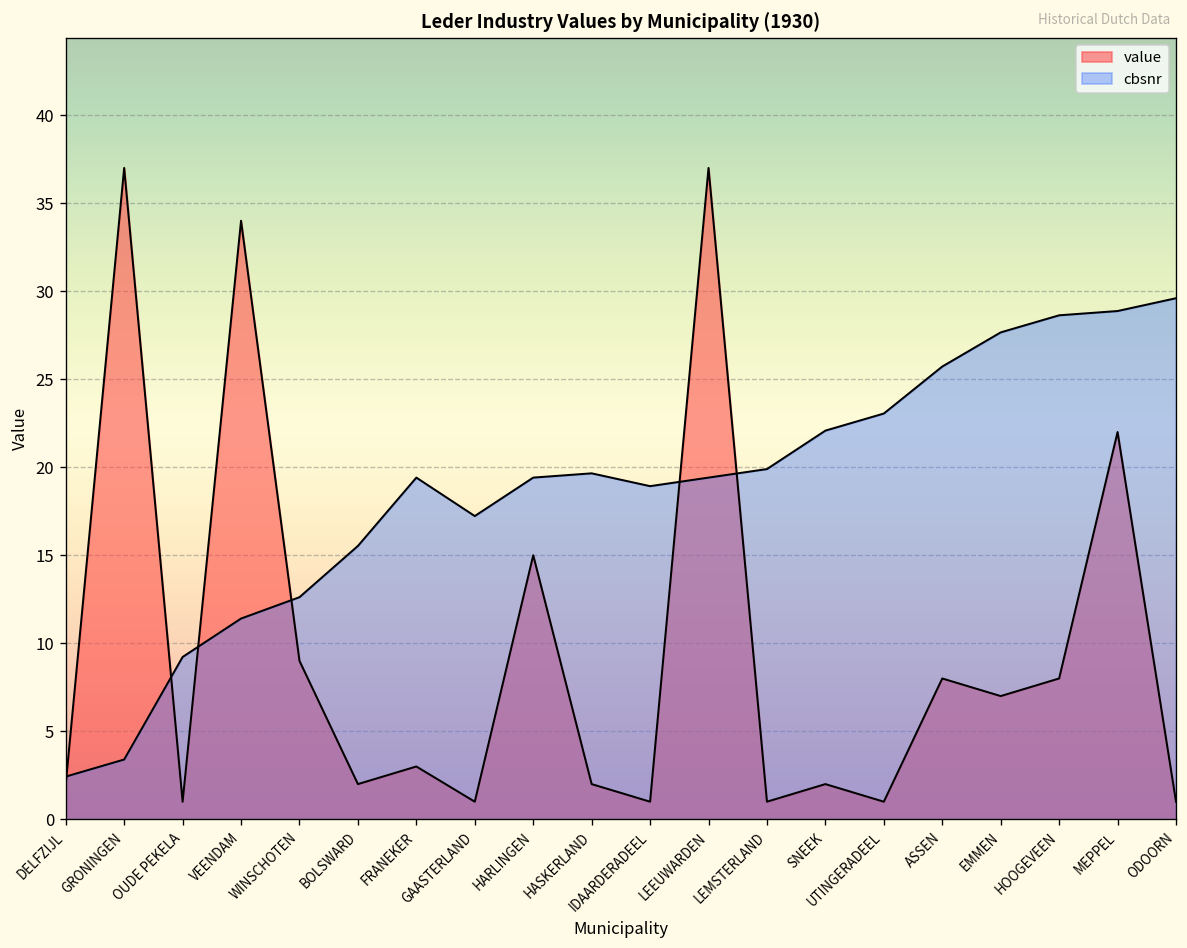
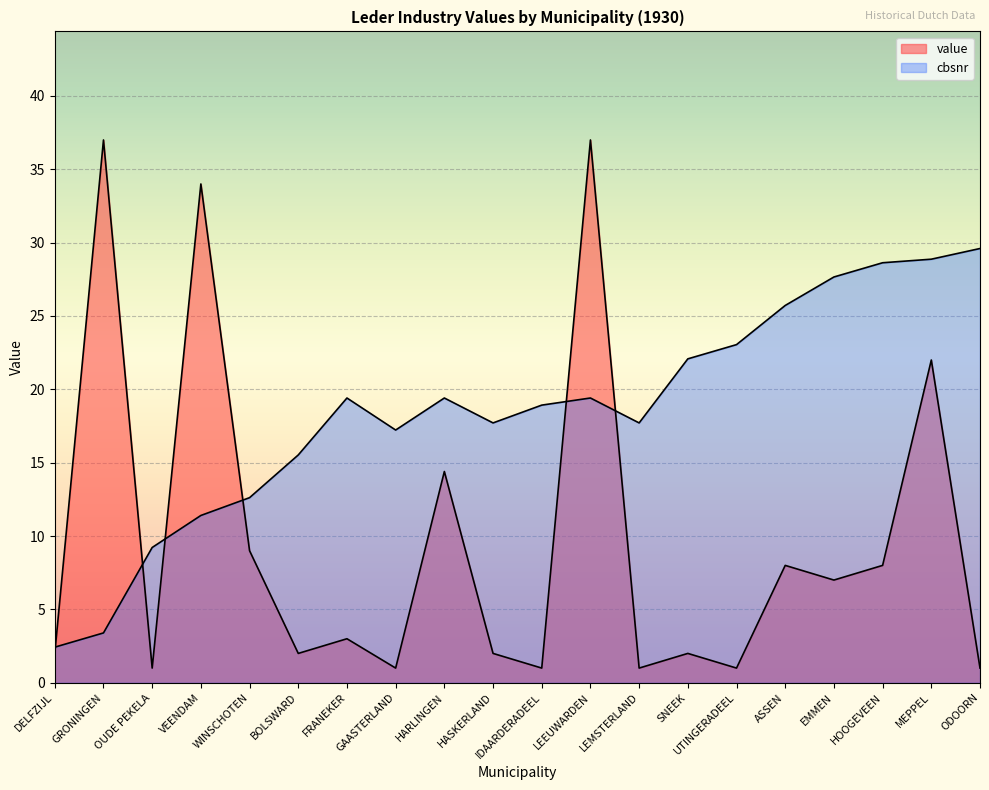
value, HARLINGEN: 15.0 -> 14.4
cbsnr, HASKERLAND: 19.7 -> 17.7
cbsnr, LEMSTERLAND: 19.9 -> 17.7
